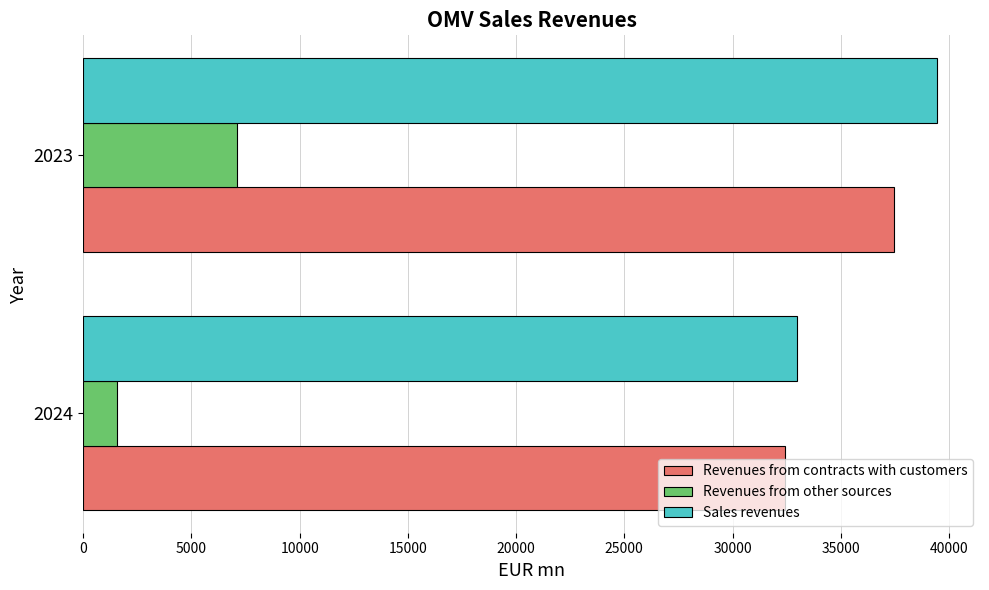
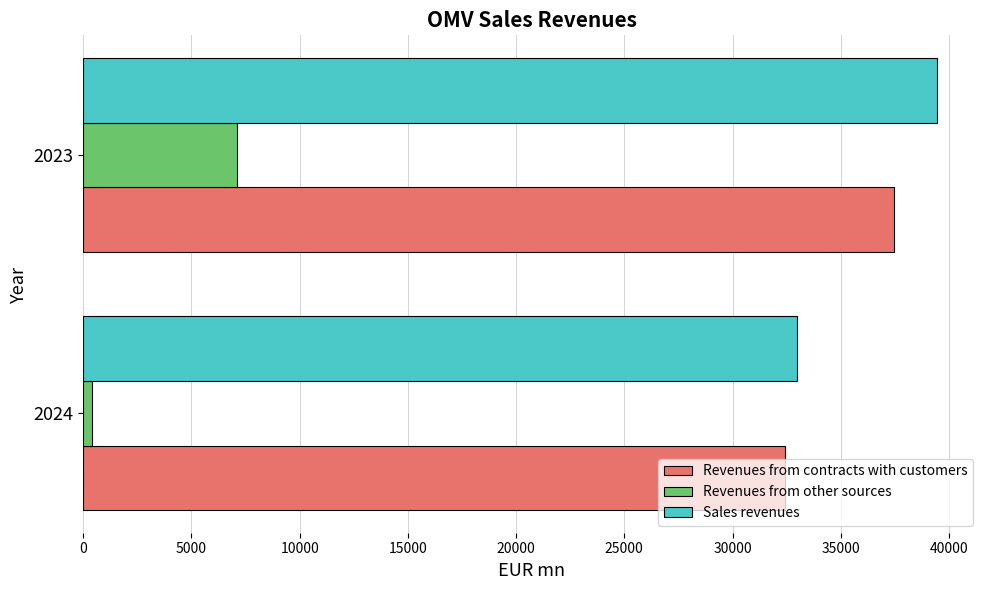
Revenues from other sources, 2024: 1600 -> 400
